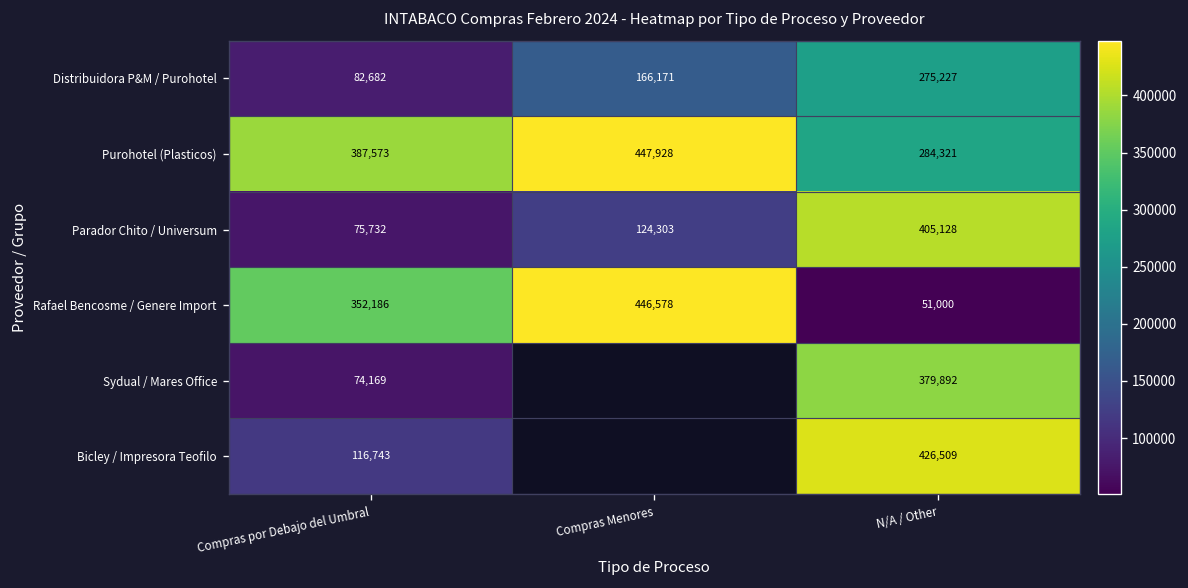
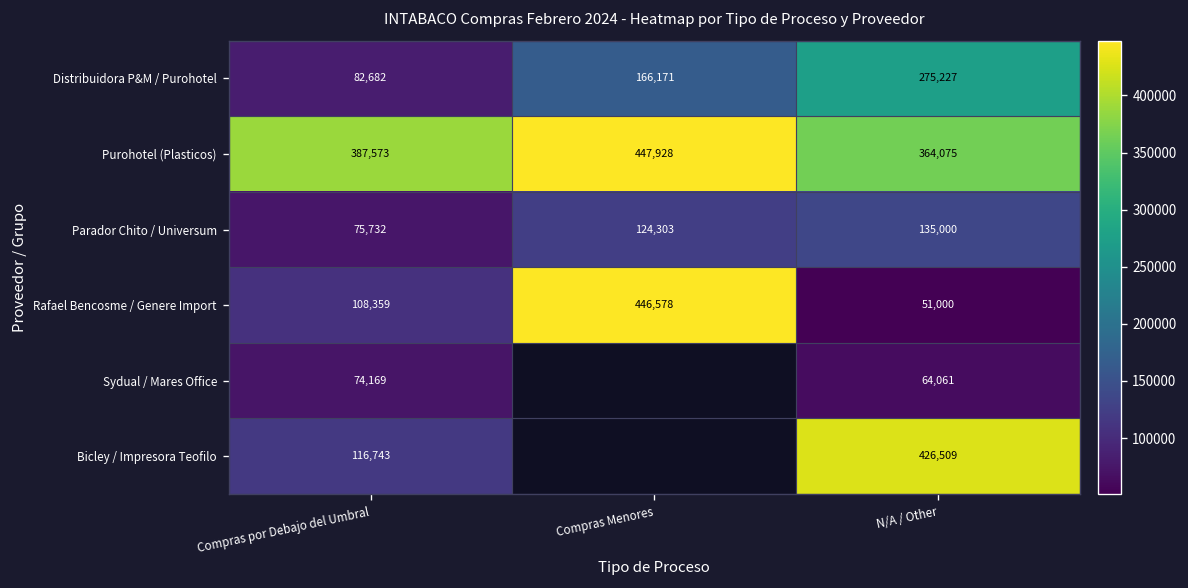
Purohotel (Plasticos), N/A / Other: 284,321 -> 364,075
Parador Chito / Universum, N/A / Other: 405,128 -> 135,000
Rafael Bencosme / Genere Import, Compras por Debajo del Umbral: 352,186 -> 108,359
Sydual / Mares Office, N/A / Other: 379,892 -> 64,061
